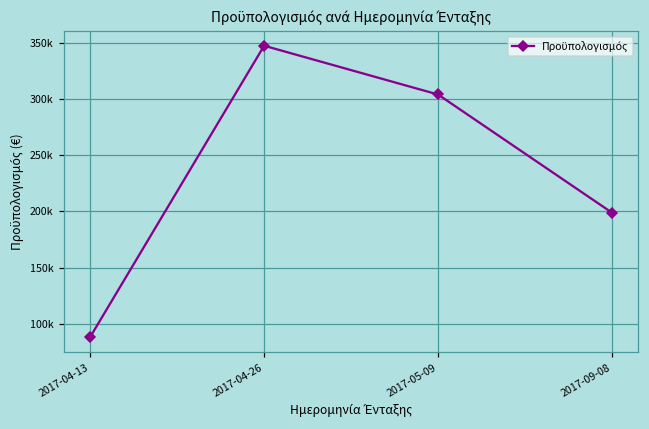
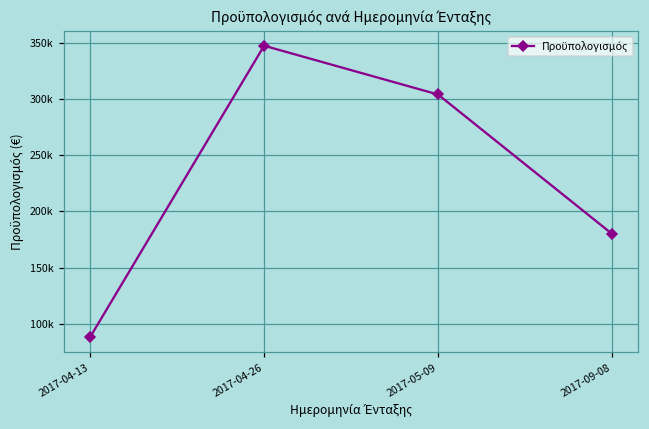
2017-09-08: 199000 -> 180000
